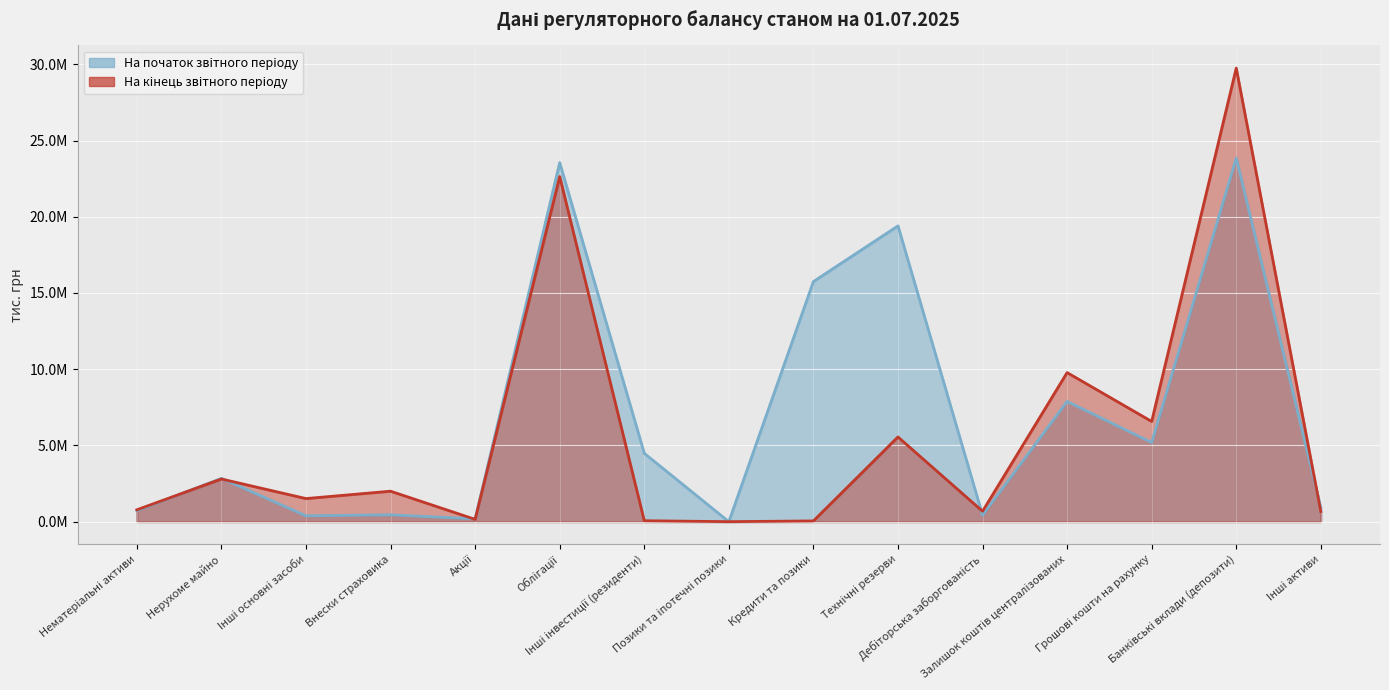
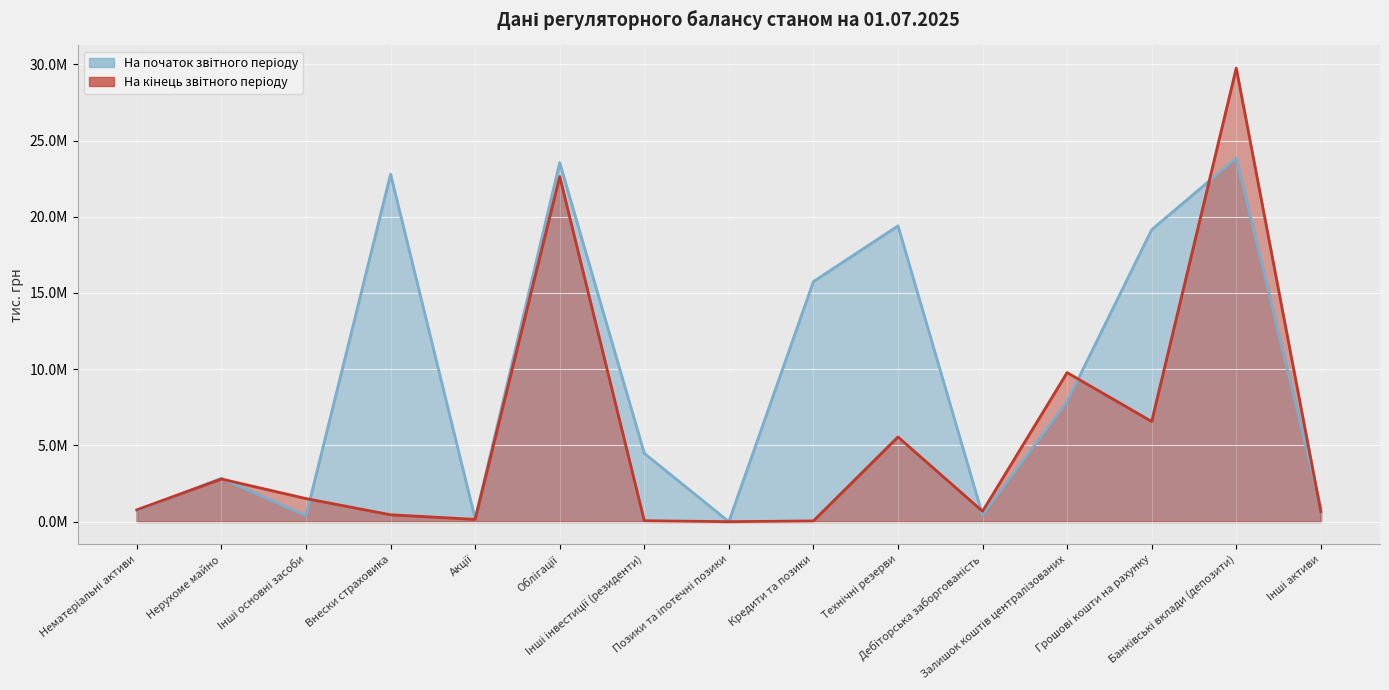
На початок звітного періоду, Внески страховика: 500000 -> 22800000
На кінець звітного періоду, Внески страховика: 2000000 -> 500000
На початок звітного періоду, Грошові кошти на рахунку: 5200000 -> 19100000
